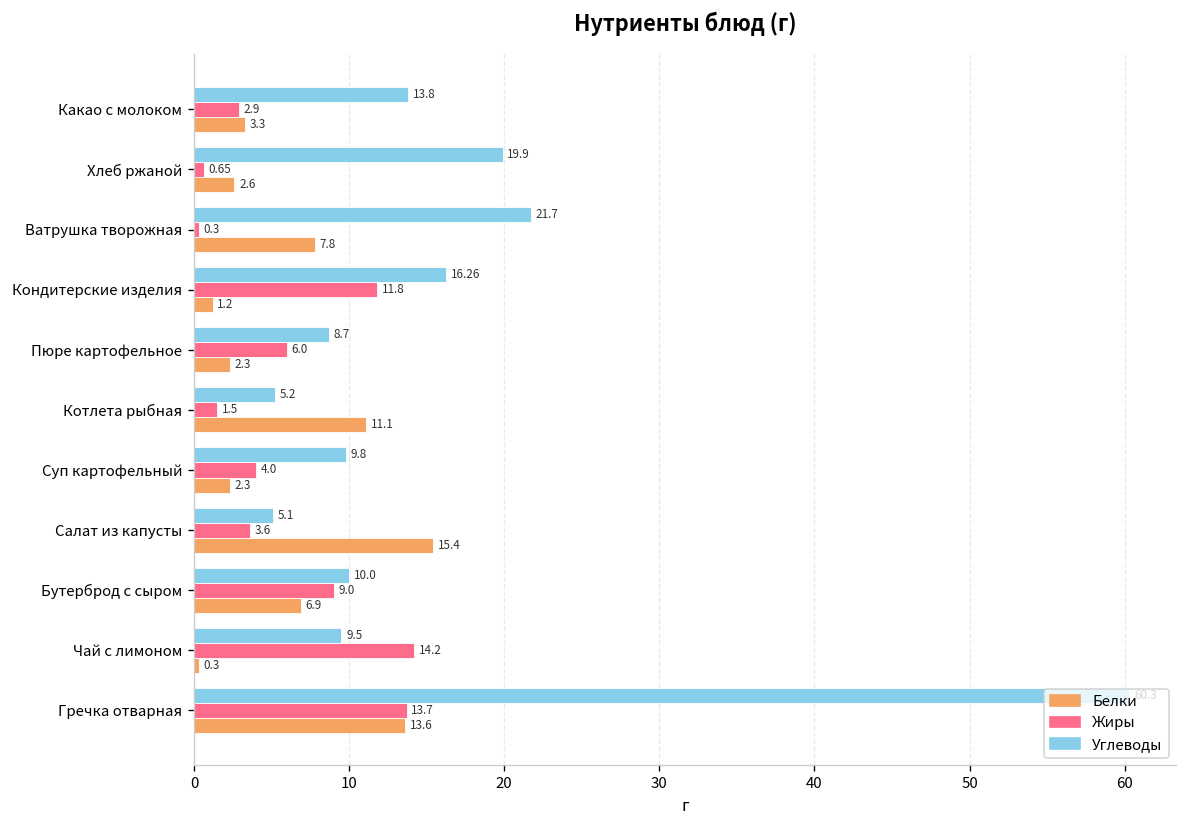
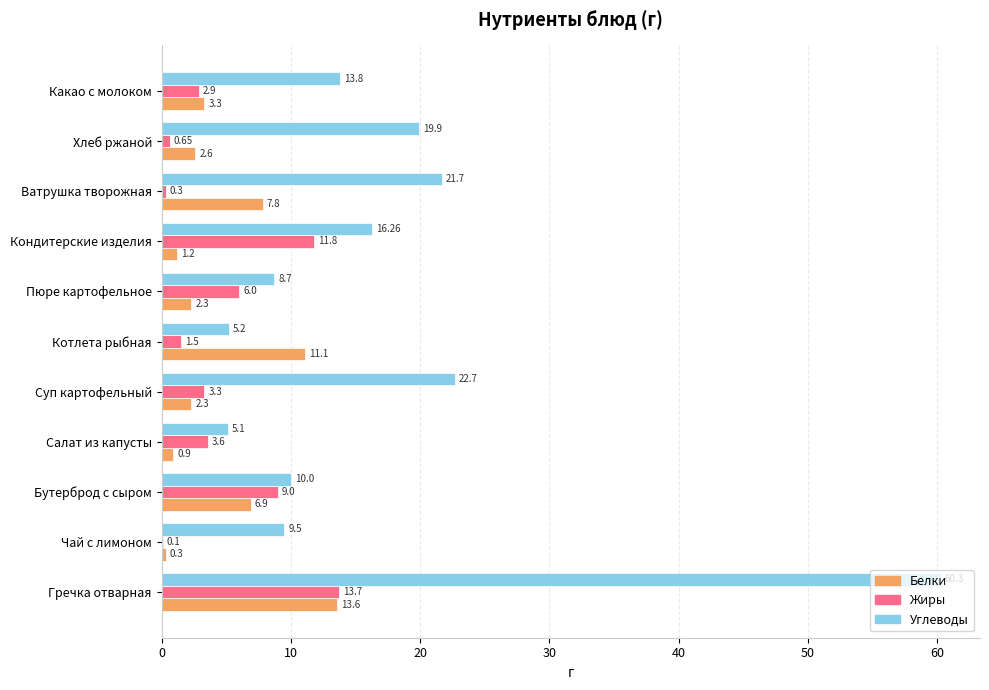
Углеводы, Суп картофельный: 9.8 -> 22.7
Жиры, Суп картофельный: 4.0 -> 3.3
Белки, Салат из капусты: 15.4 -> 0.9
Жиры, Чай с лимоном: 14.2 -> 0.1
